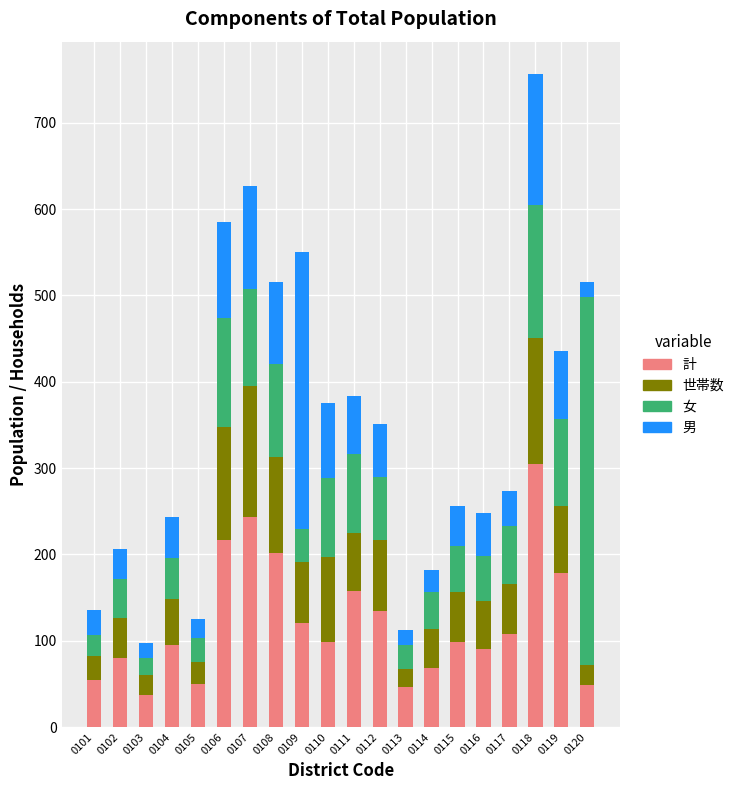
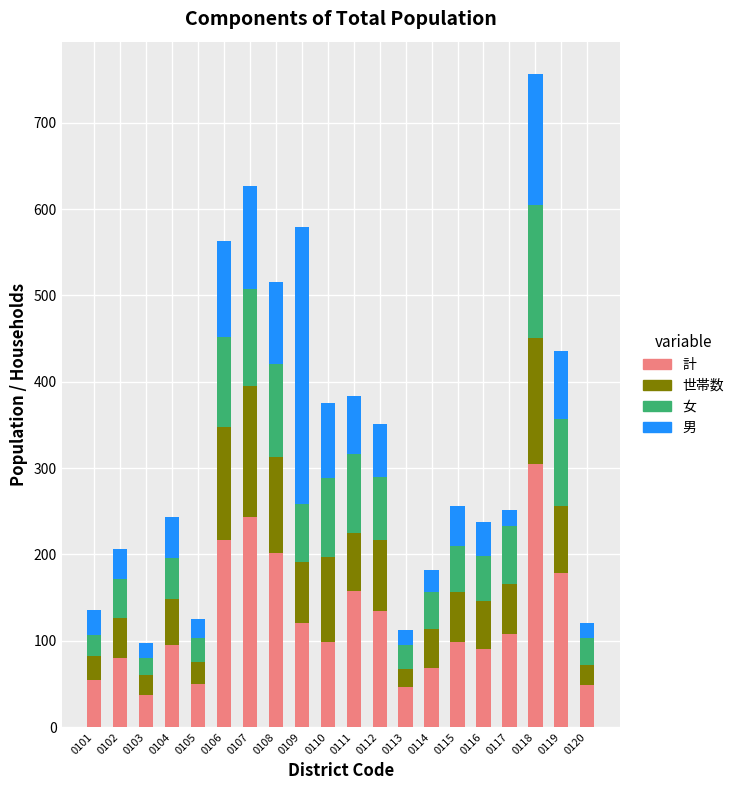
女, 0106: 130 -> 110
女, 0109: 40 -> 70
男, 0116: 50 -> 40
男, 0117: 40 -> 20
女, 0120: 430 -> 30
